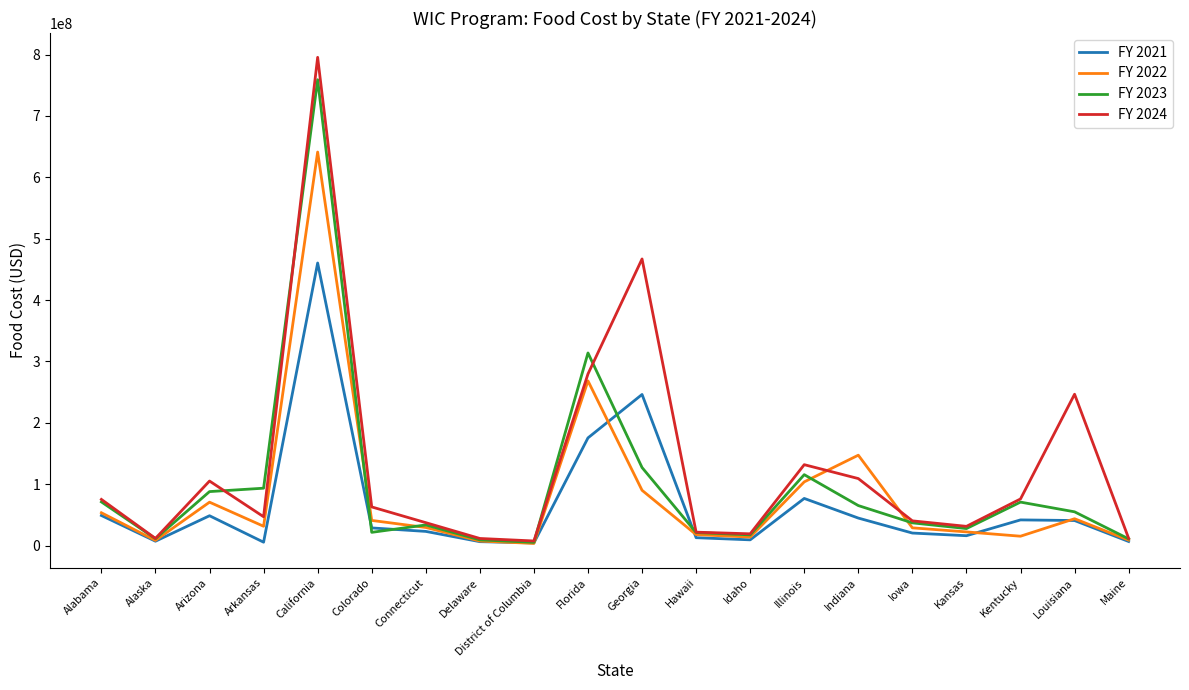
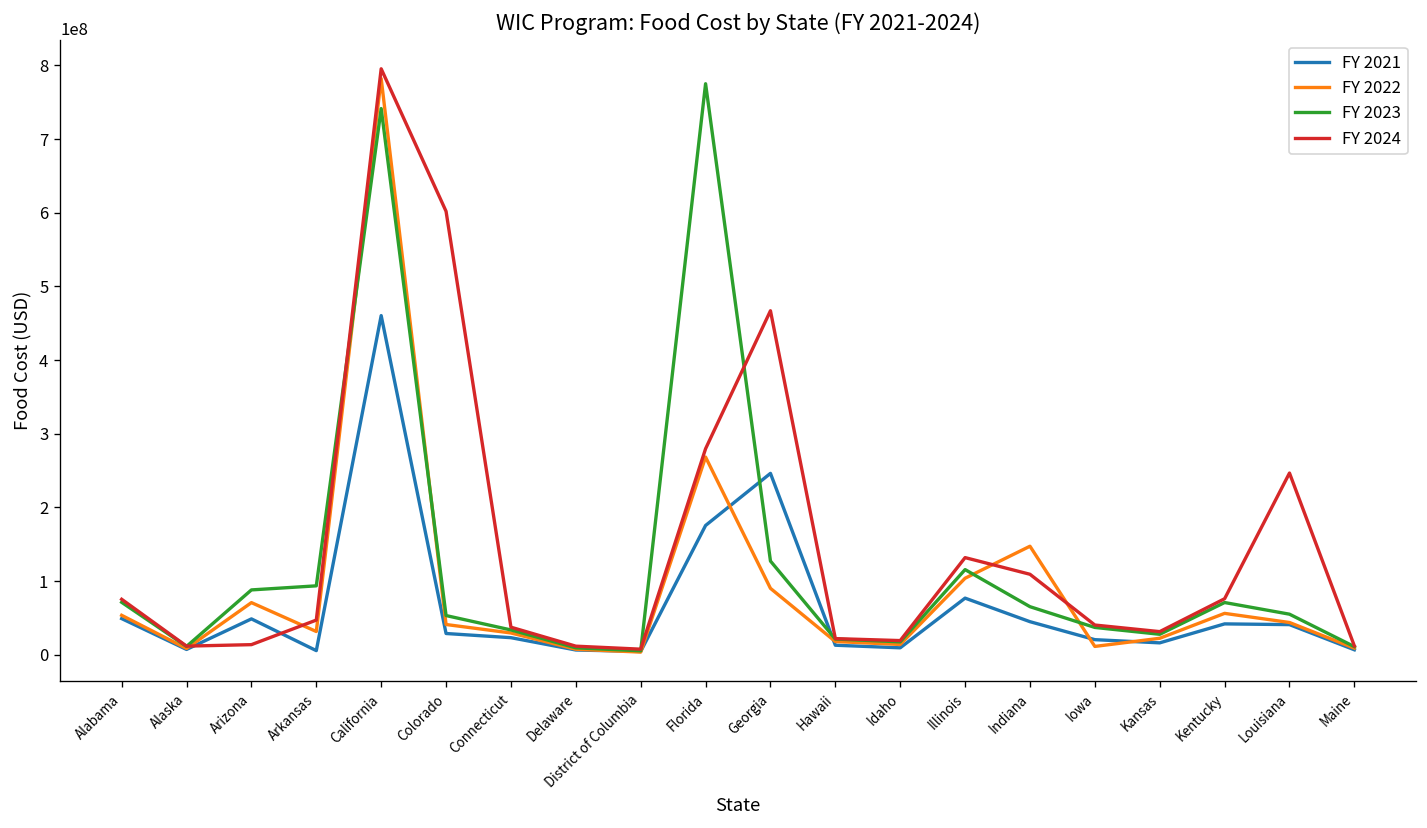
FY 2024, Arizona: 110000000 -> 10000000
FY 2022, California: 640000000 -> 780000000
FY 2023, California: 760000000 -> 740000000
FY 2023, Colorado: 20000000 -> 50000000
FY 2024, Colorado: 60000000 -> 600000000
FY 2023, Florida: 310000000 -> 780000000
FY 2022, Iowa: 30000000 -> 10000000
FY 2022, Kentucky: 20000000 -> 60000000
